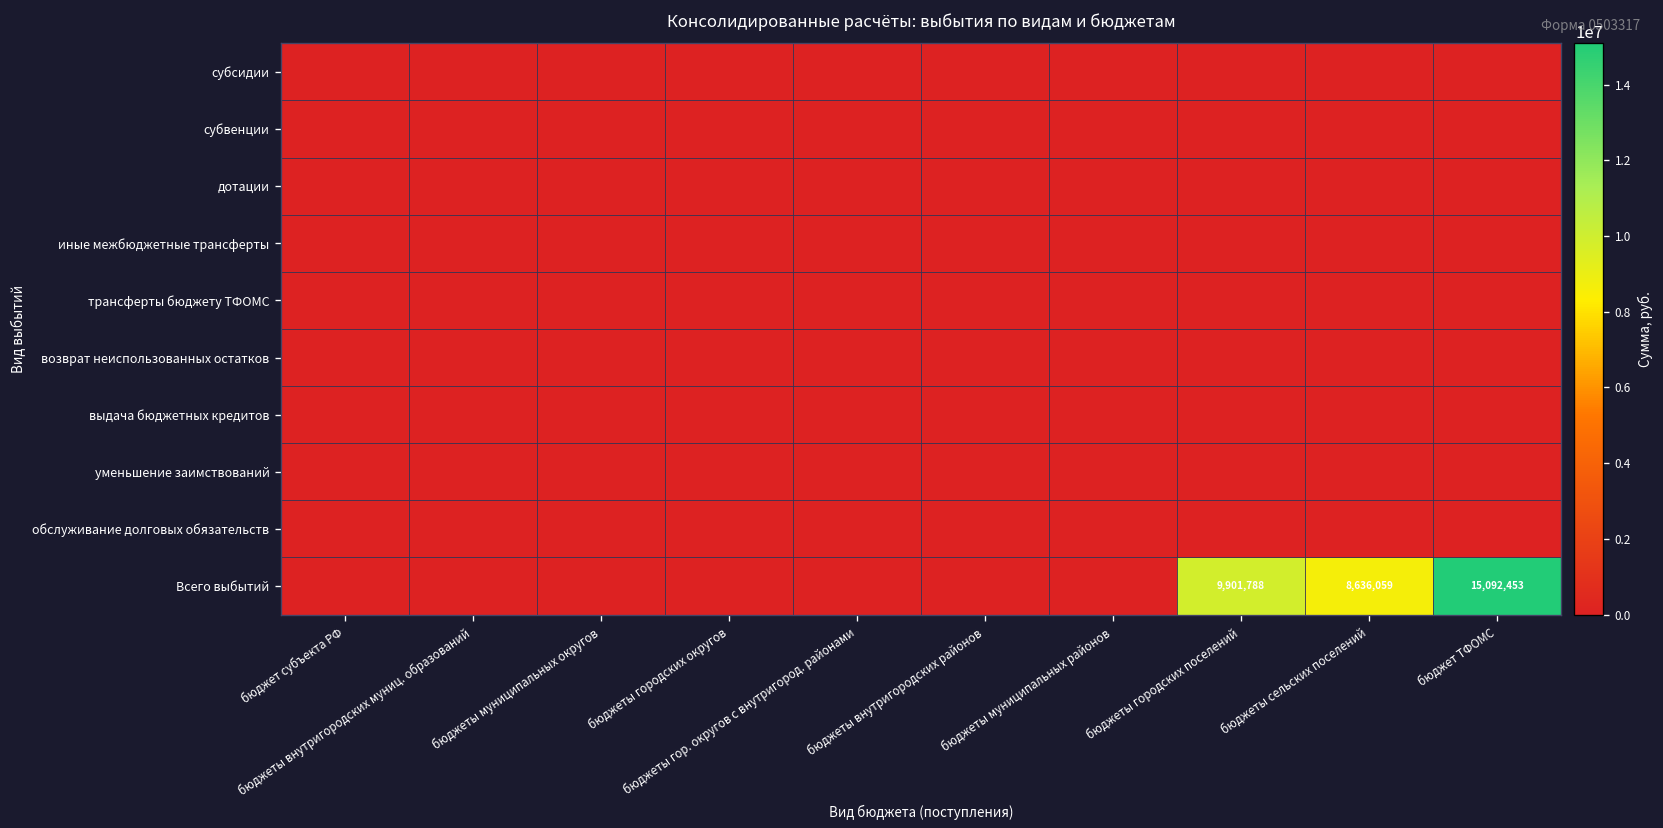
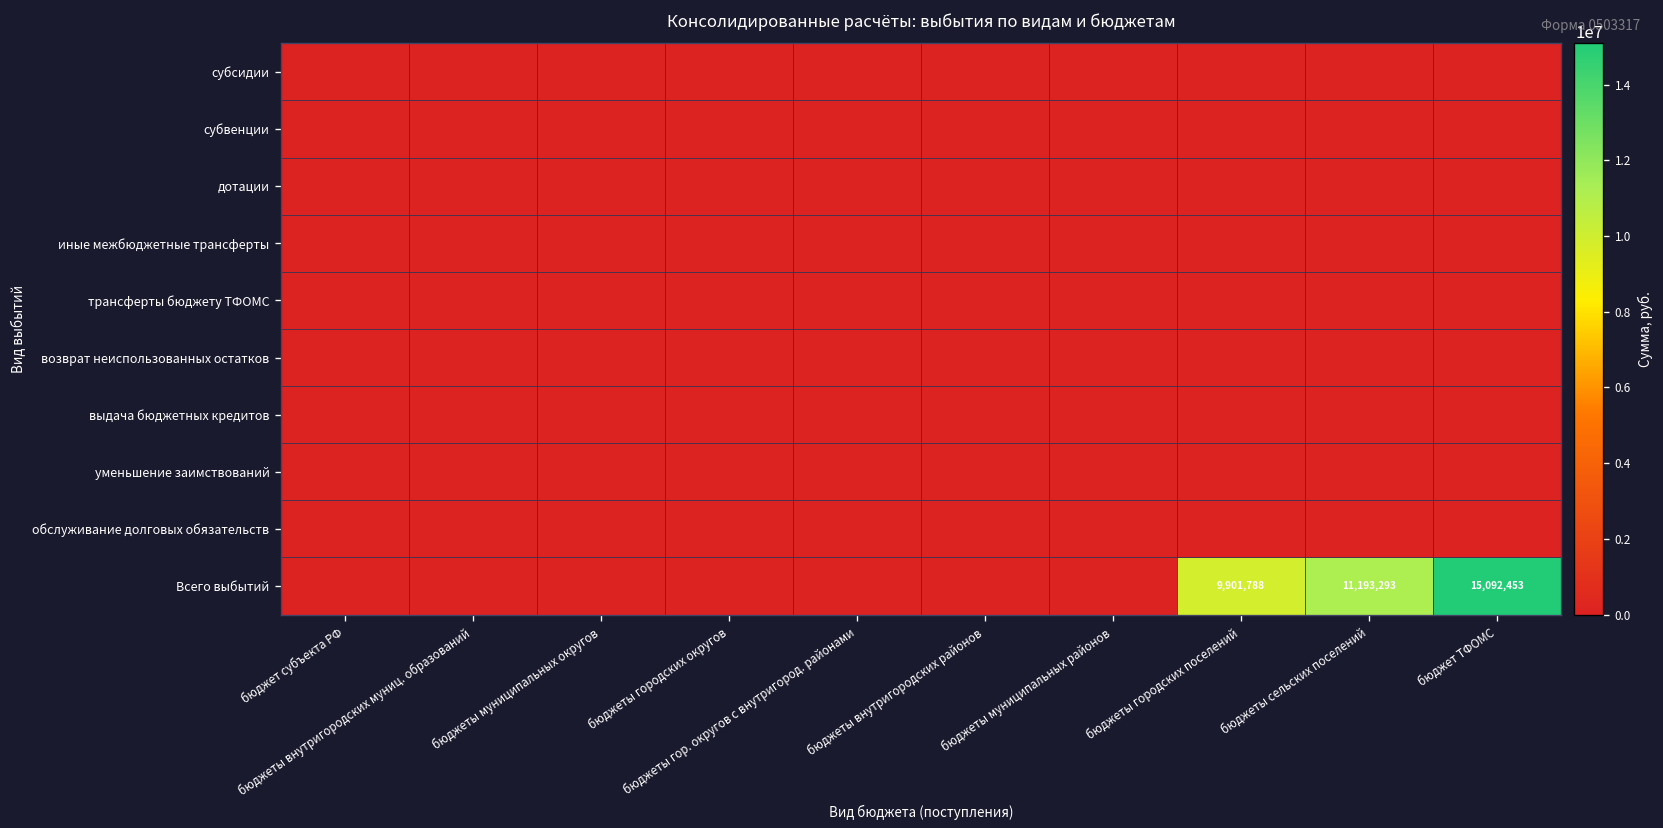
Всего выбытий, бюджеты сельских поселений: 8,636,059 -> 11,193,293
